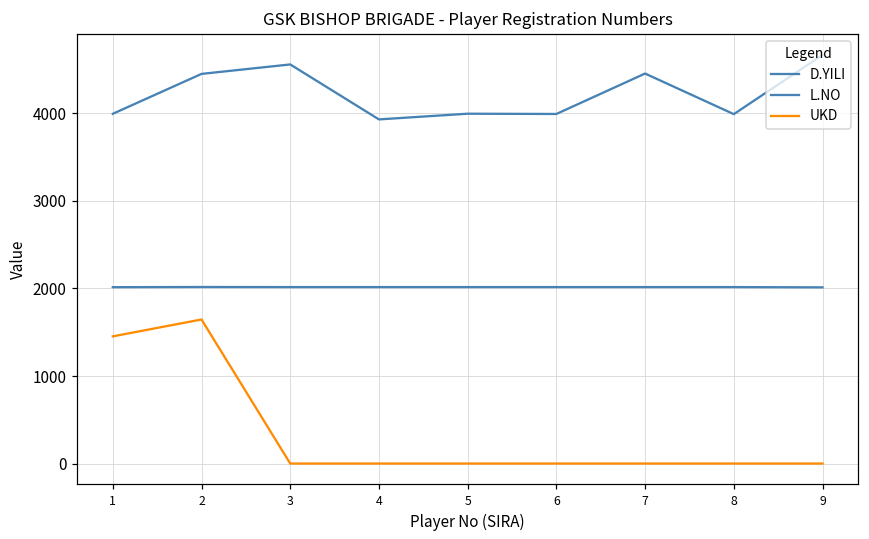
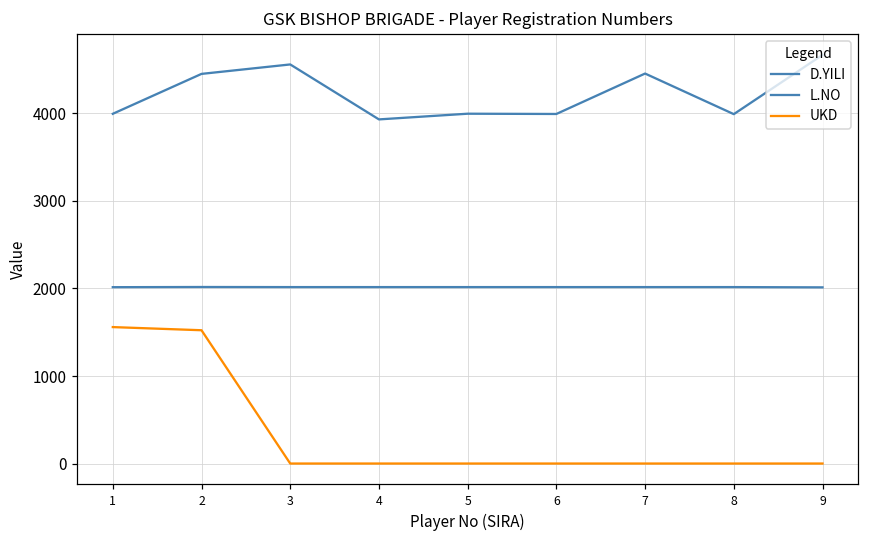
UKD, 1: 1500 -> 1600
UKD, 2: 1600 -> 1500
